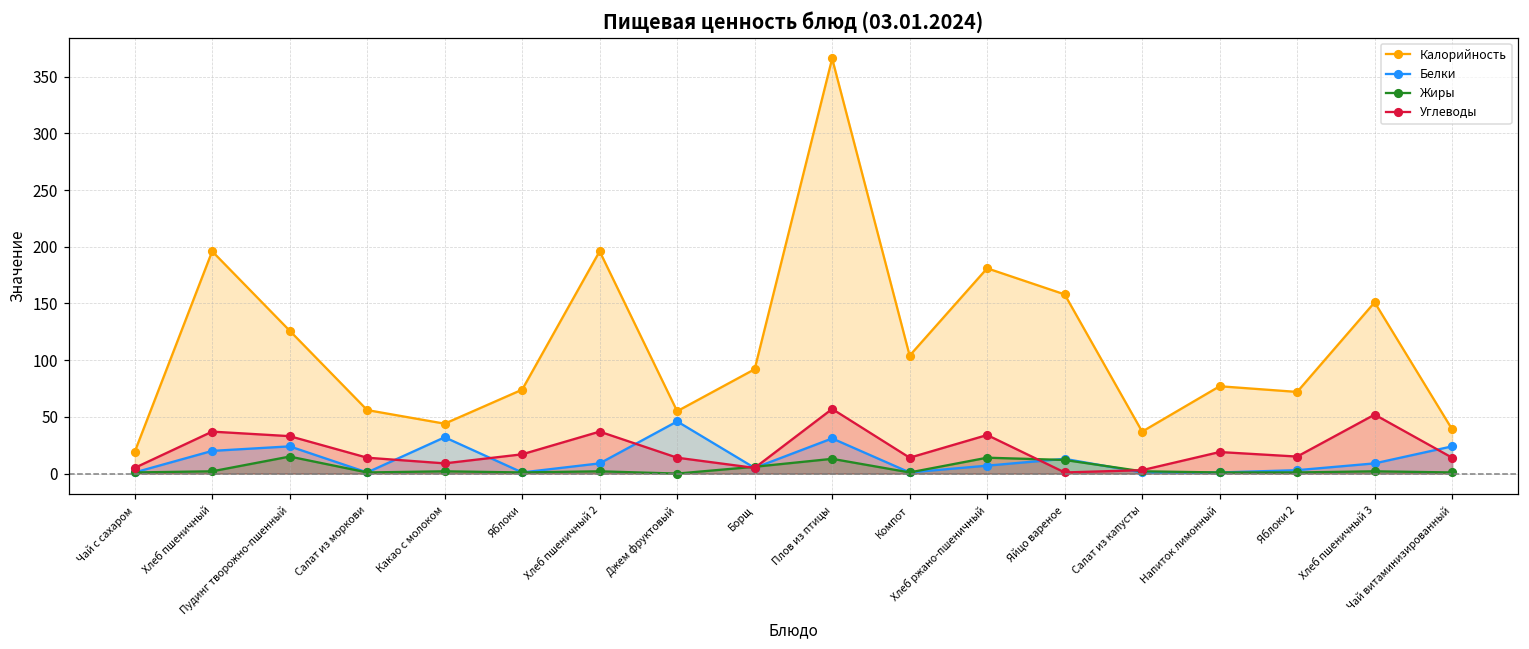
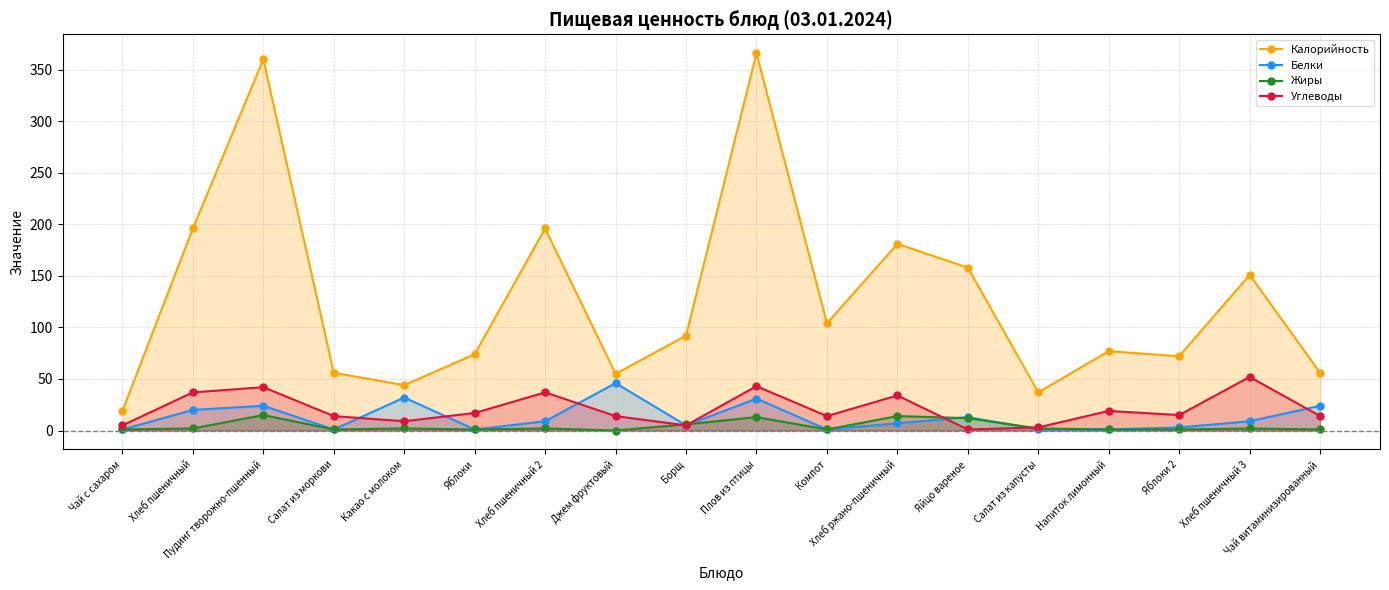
Калорийность, Пудинг творожно-пшенный: 126 -> 360
Углеводы, Пудинг творожно-пшенный: 33 -> 42
Углеводы, Плов из птицы: 57 -> 43
Калорийность, Чай витаминизированный: 39 -> 56
